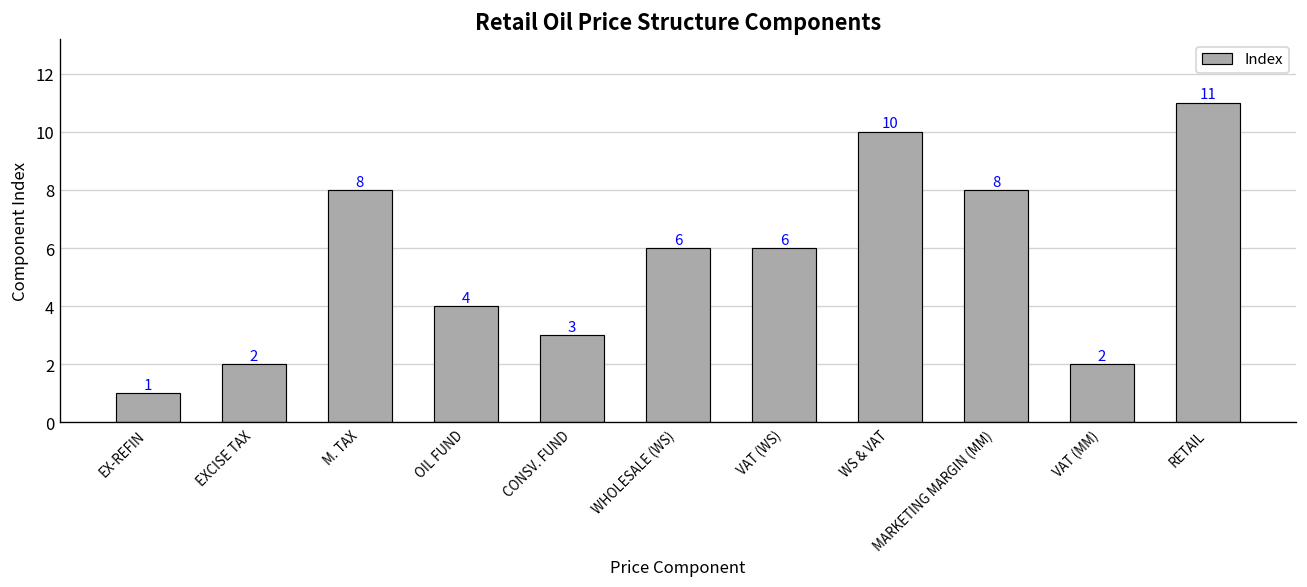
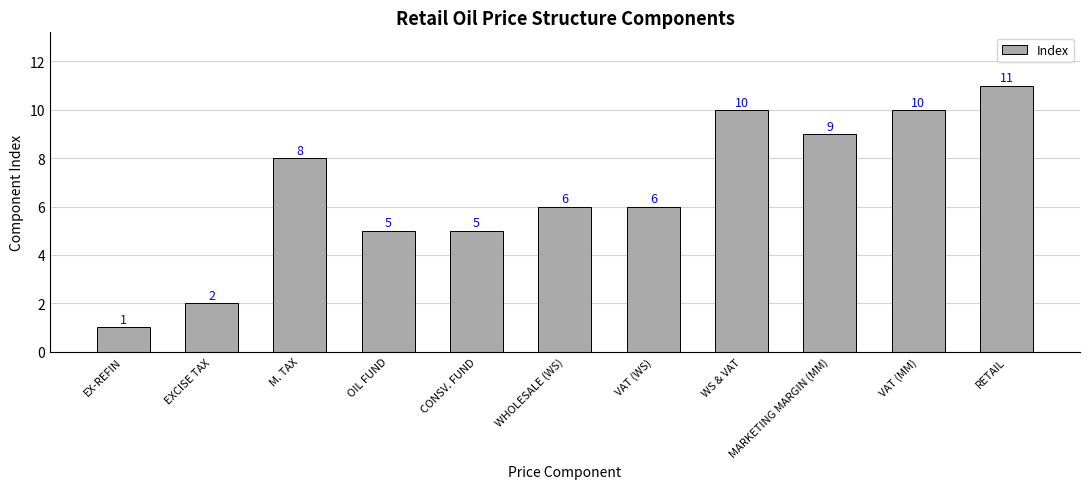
OIL FUND: 4 -> 5
CONSV. FUND: 3 -> 5
MARKETING MARGIN (MM): 8 -> 9
VAT (MM): 2 -> 10
